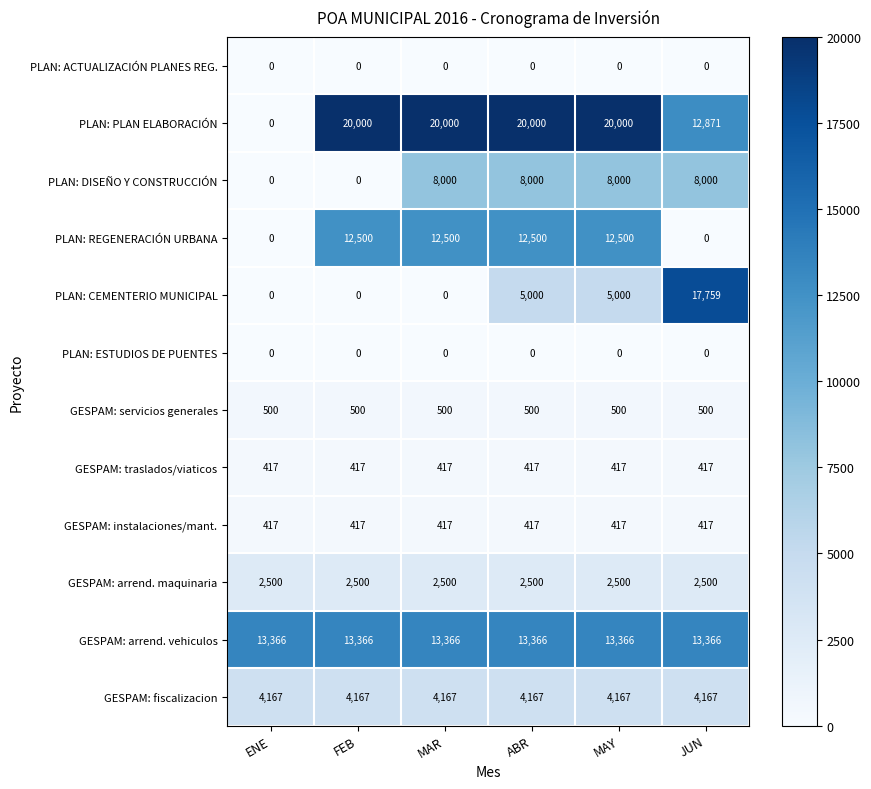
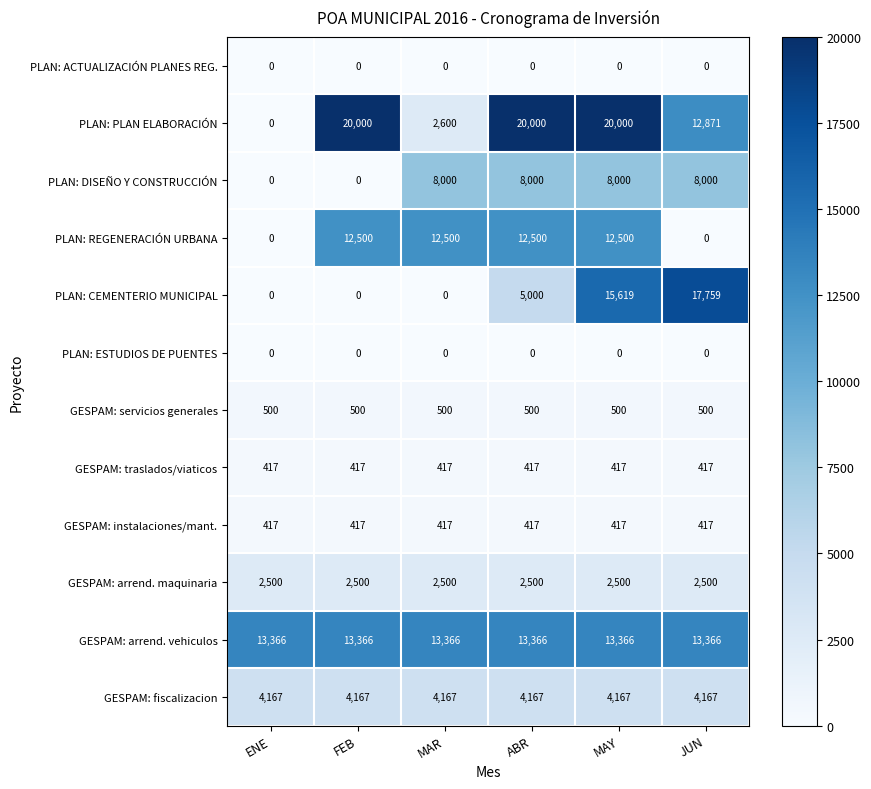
PLAN: PLAN ELABORACIÓN, MAR: 20,000 -> 2,600
PLAN: CEMENTERIO MUNICIPAL, MAY: 5,000 -> 15,619
